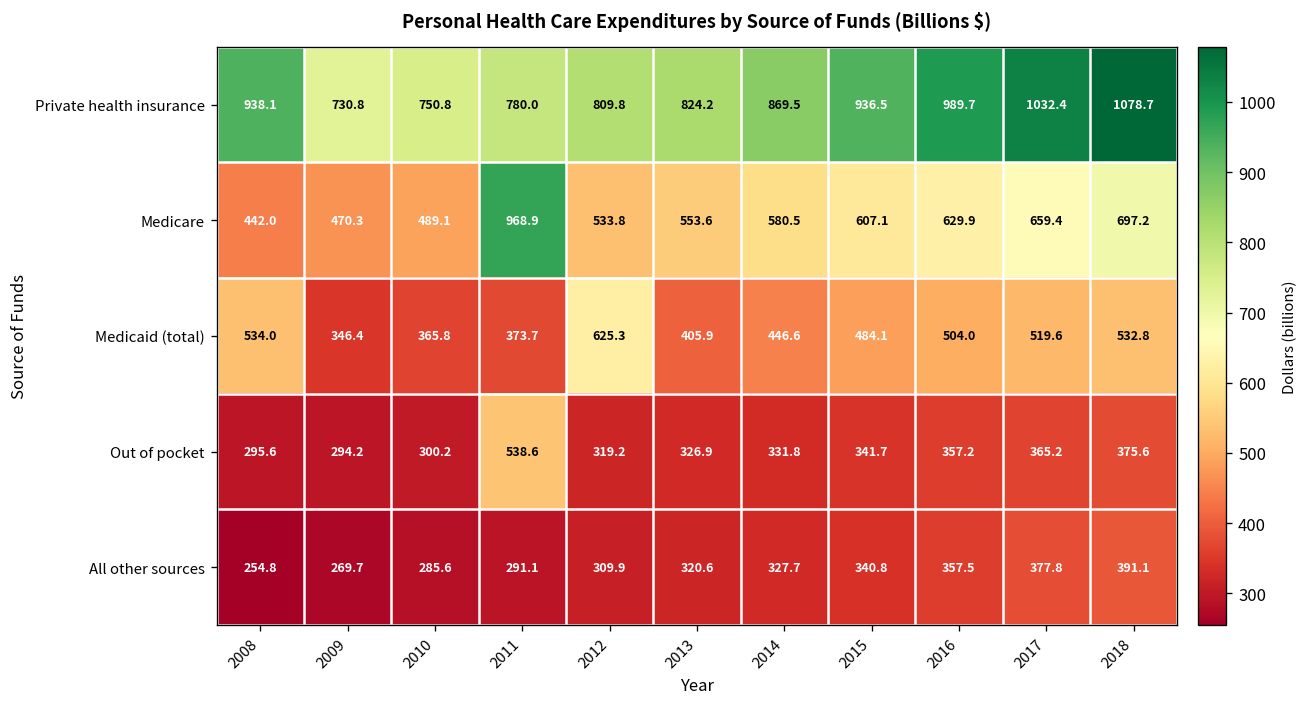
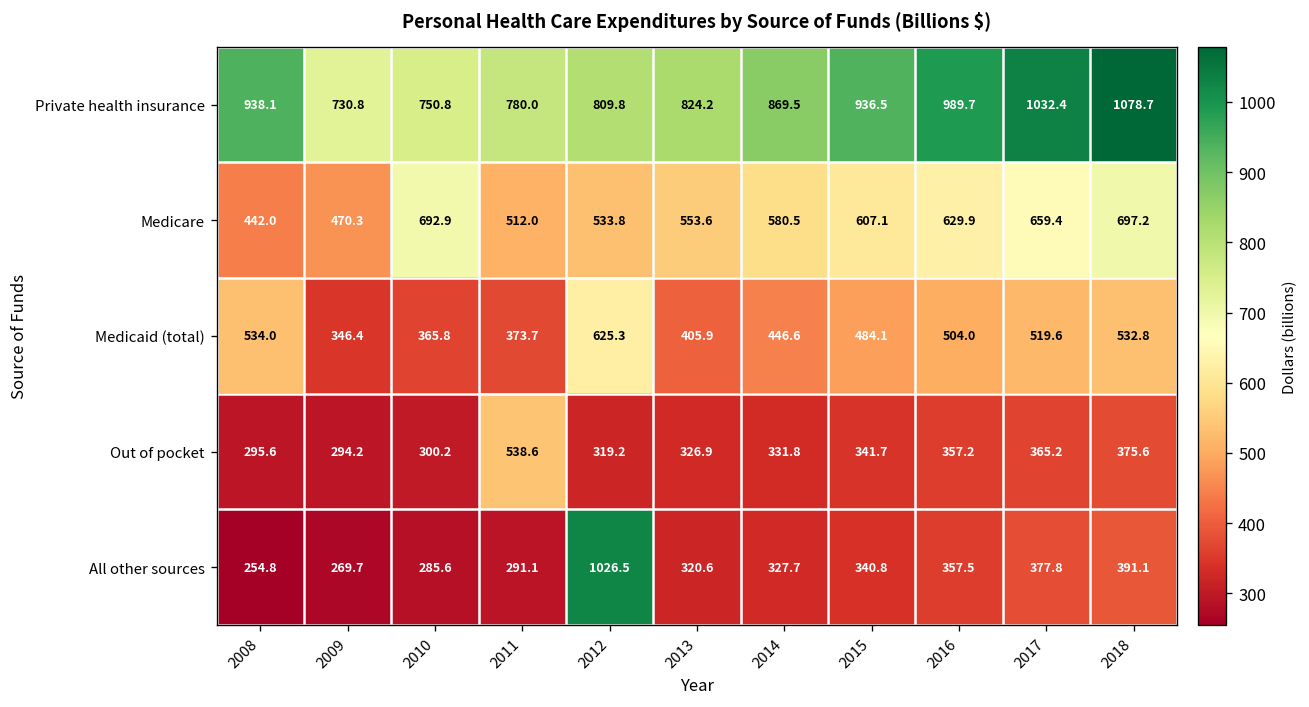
Medicare, 2010: 489.1 -> 692.9
Medicare, 2011: 968.9 -> 512.0
All other sources, 2012: 309.9 -> 1026.5
